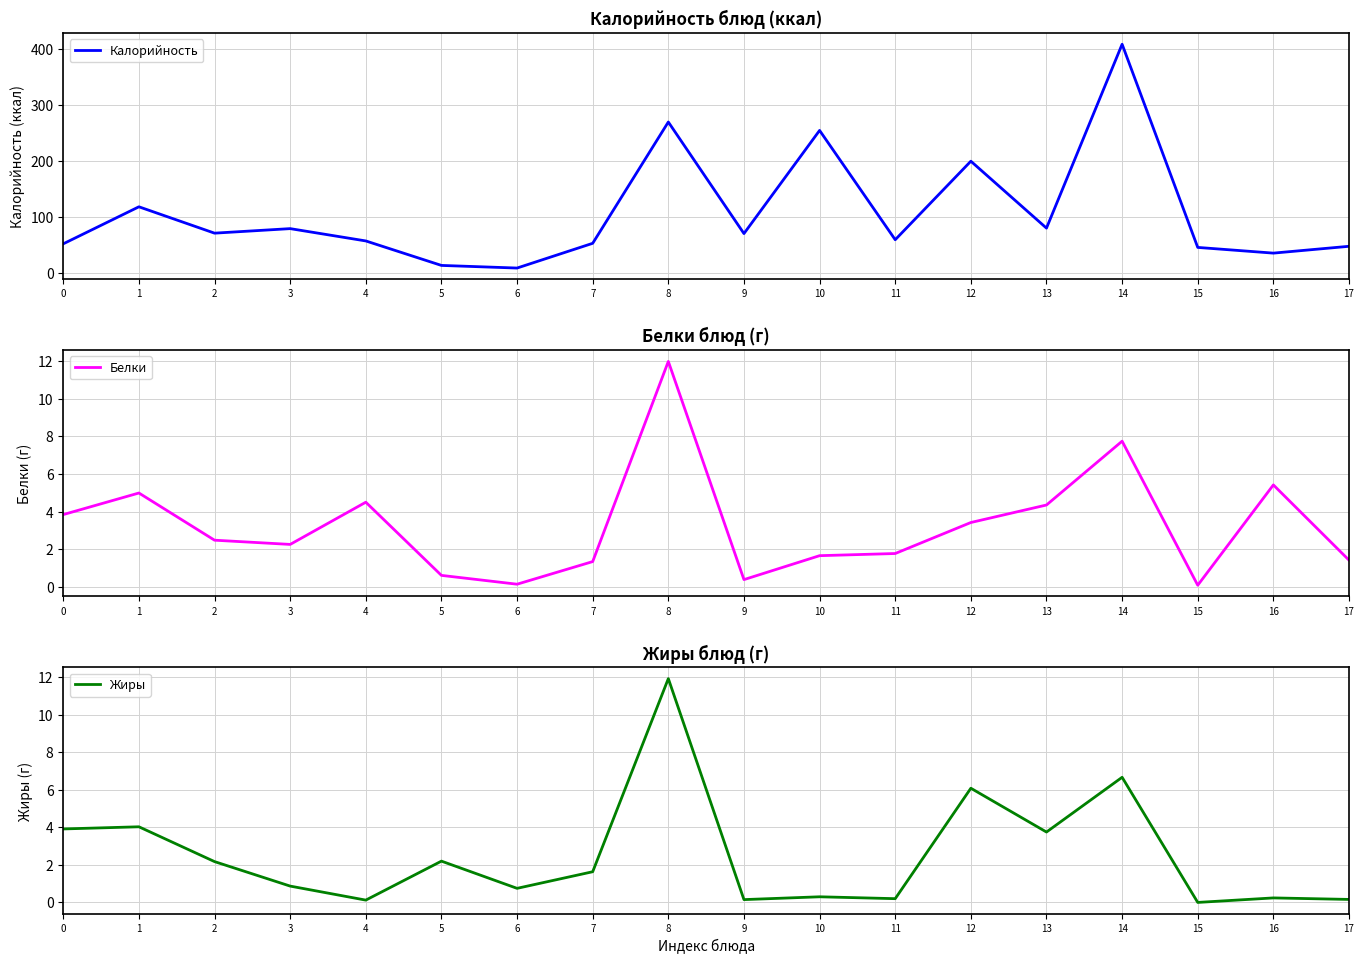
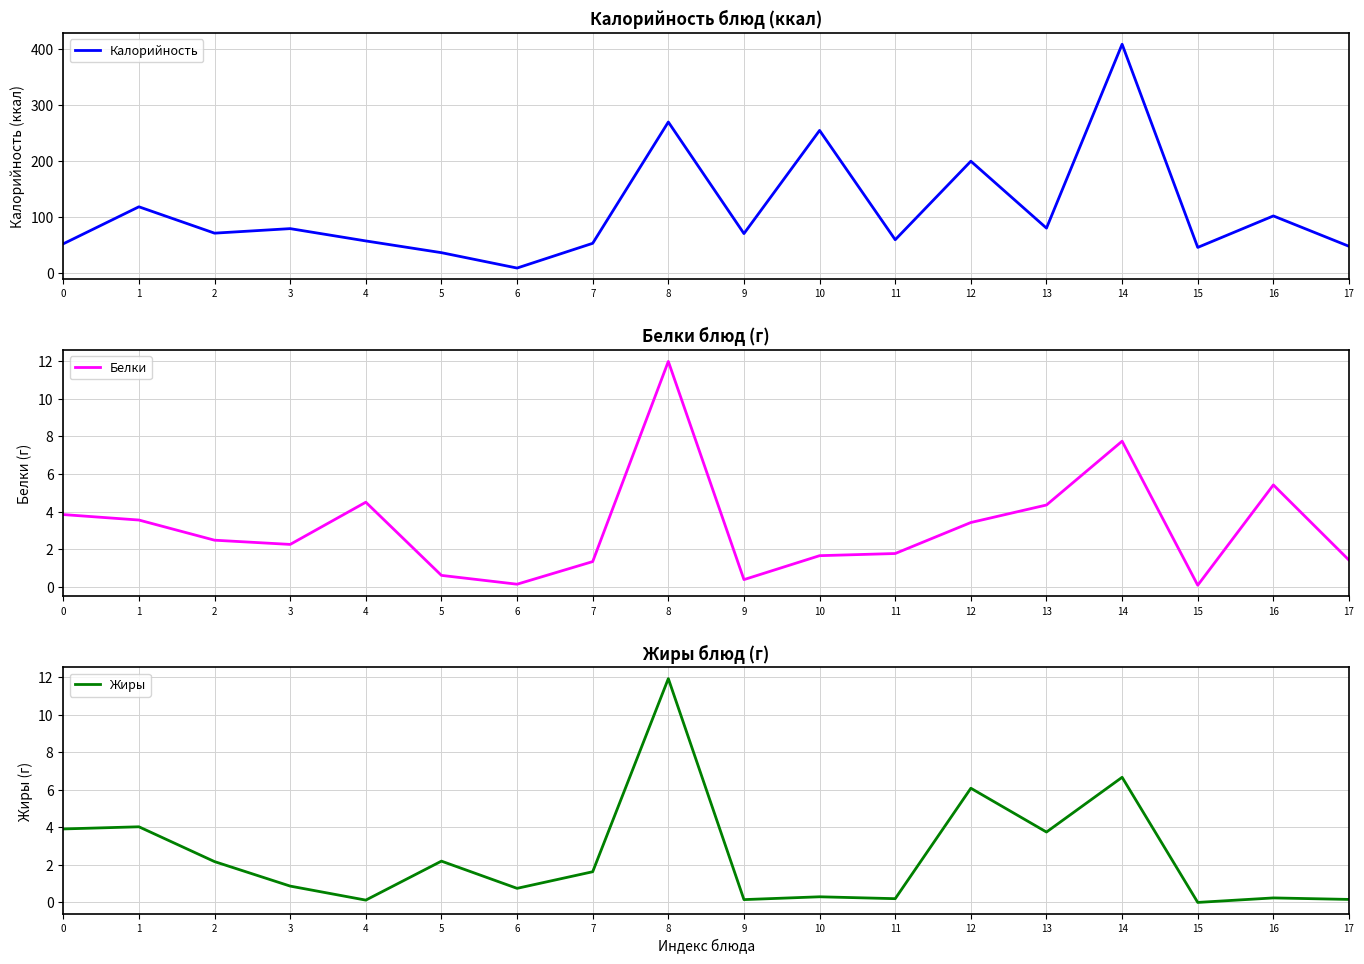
Калорийность блюд (ккал), 5: 10 -> 40
Калорийность блюд (ккал), 16: 30 -> 100
Белки блюд (г), 1: 5.0 -> 3.5
